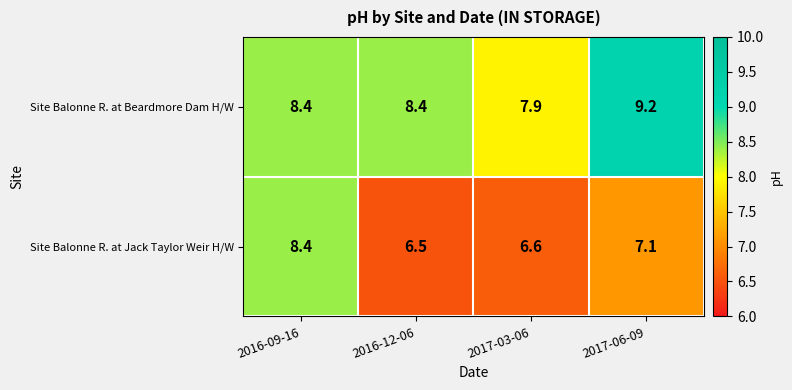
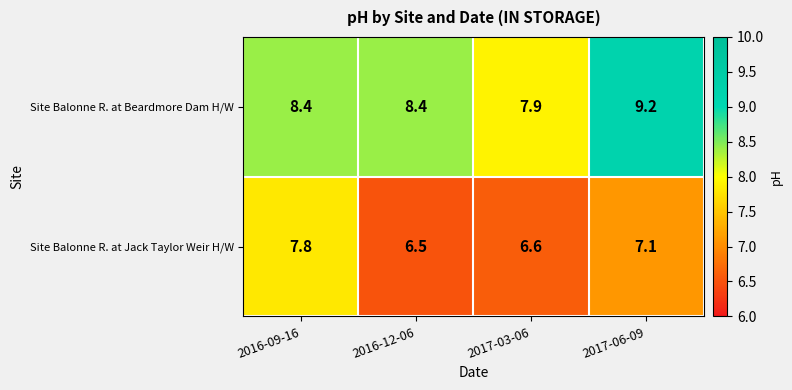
Site Balonne R. at Jack Taylor Weir H/W, 2016-09-16: 8.4 -> 7.8
